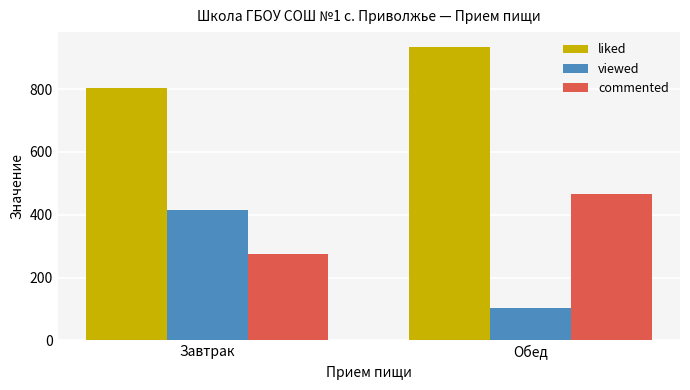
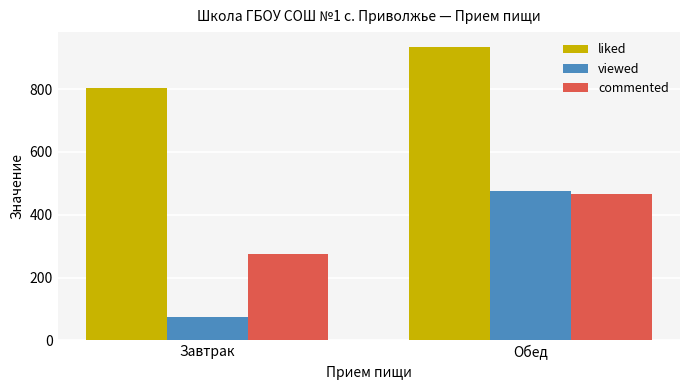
viewed, Завтрак: 420 -> 70
viewed, Обед: 100 -> 480
